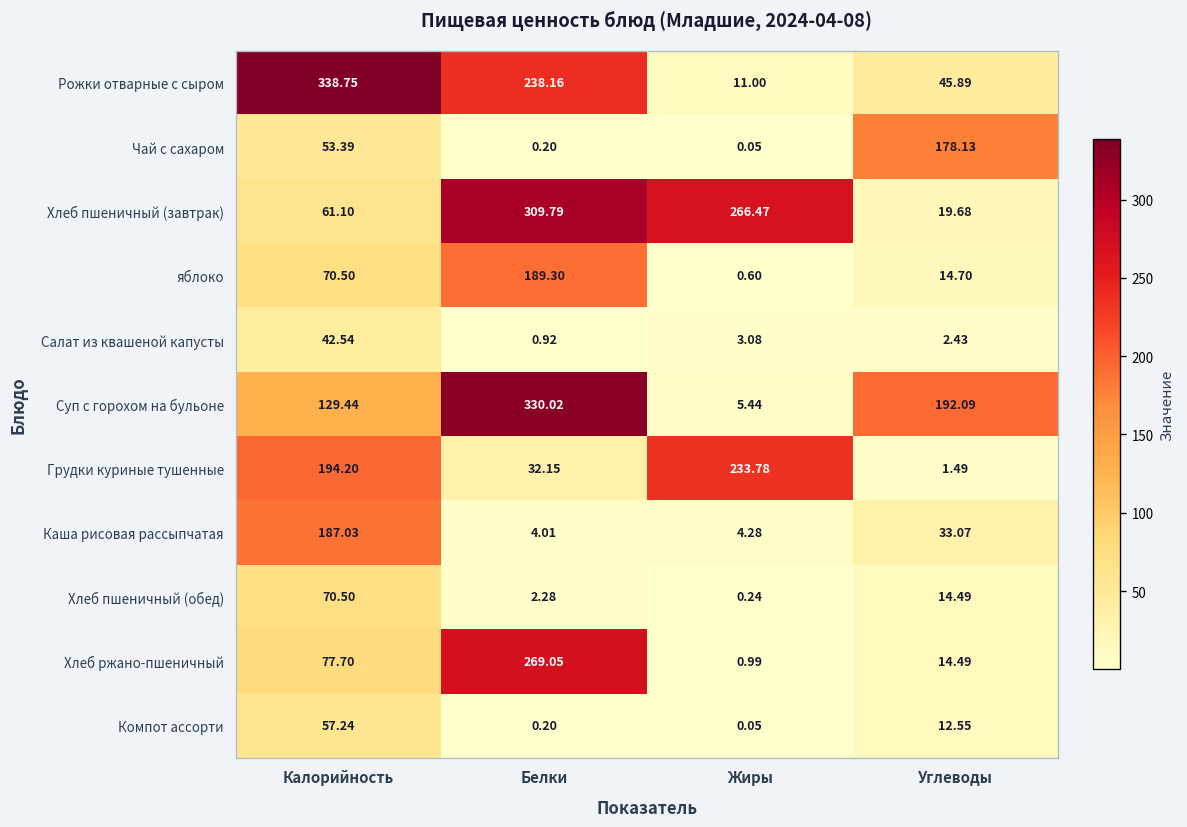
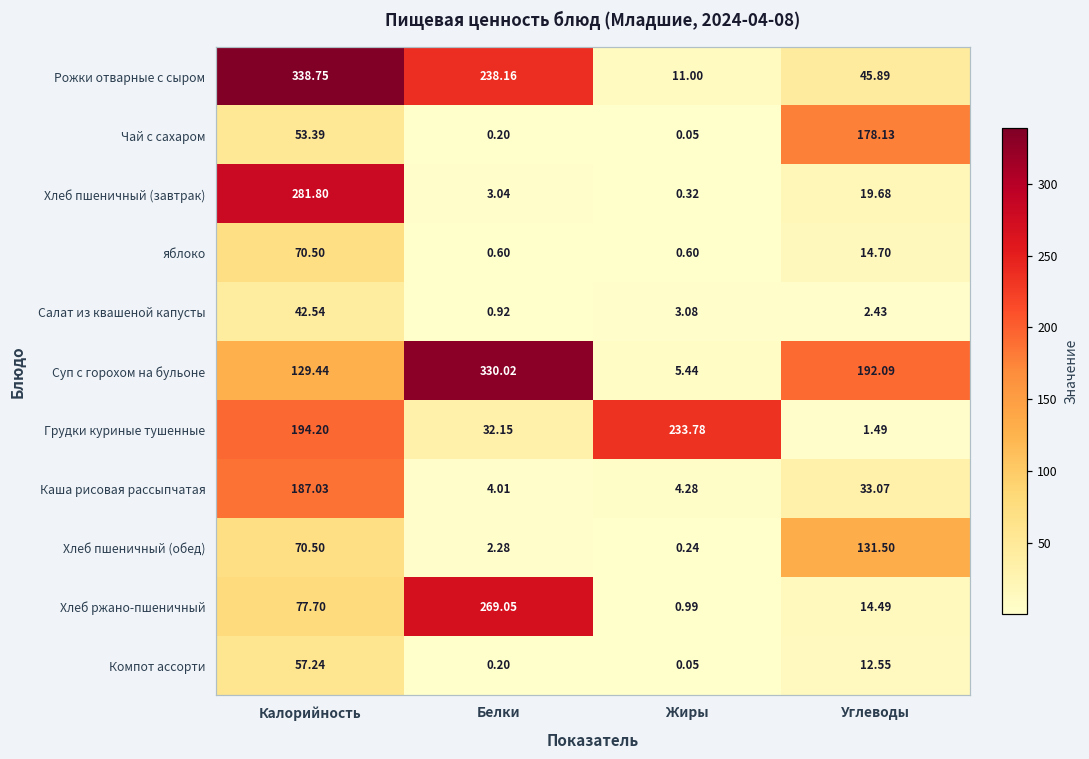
Хлеб пшеничный (завтрак), Калорийность: 61.10 -> 281.80
Хлеб пшеничный (завтрак), Белки: 309.79 -> 3.04
Хлеб пшеничный (завтрак), Жиры: 266.47 -> 0.32
яблоко, Белки: 189.30 -> 0.60
Хлеб пшеничный (обед), Углеводы: 14.49 -> 131.50
